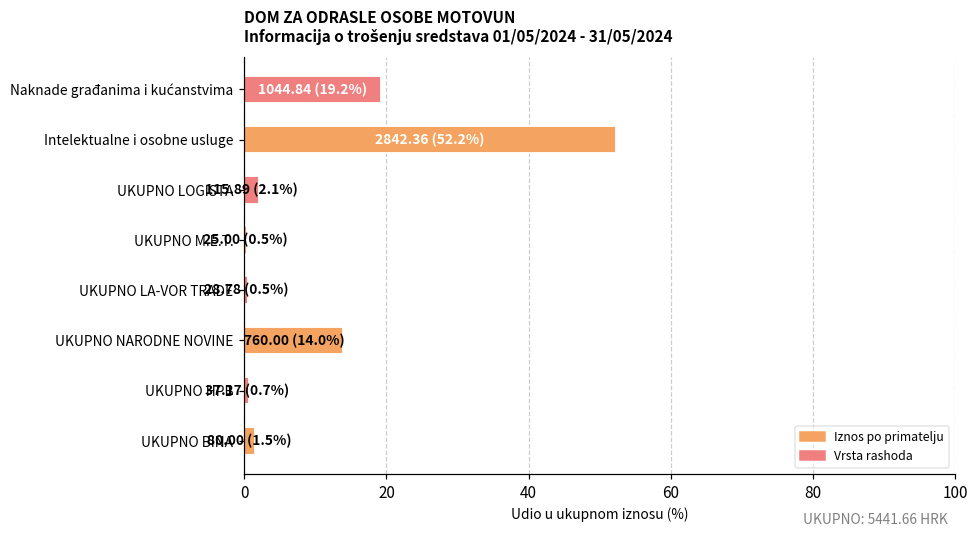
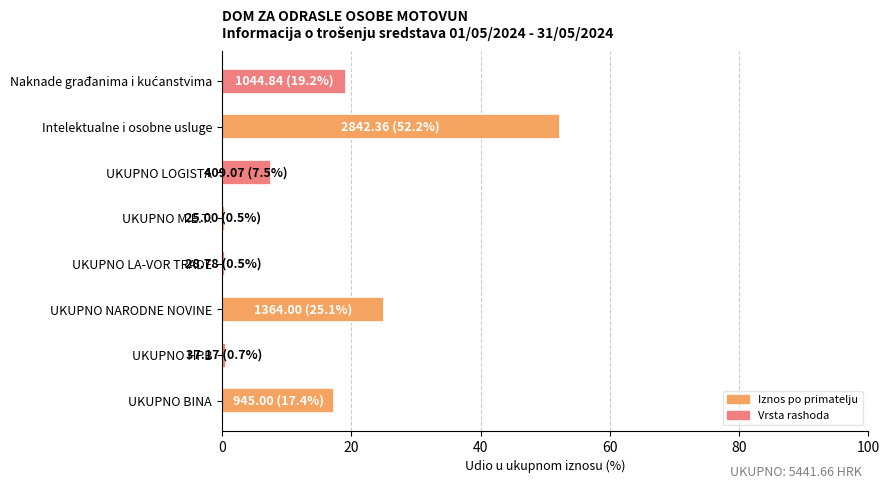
UKUPNO LOGISTA: 115.89 (2.1%) -> 409.07 (7.5%)
UKUPNO NARODNE NOVINE: 760.00 (14.0%) -> 1364.00 (25.1%)
UKUPNO BINA: 80.00 (1.5%) -> 945.00 (17.4%)
